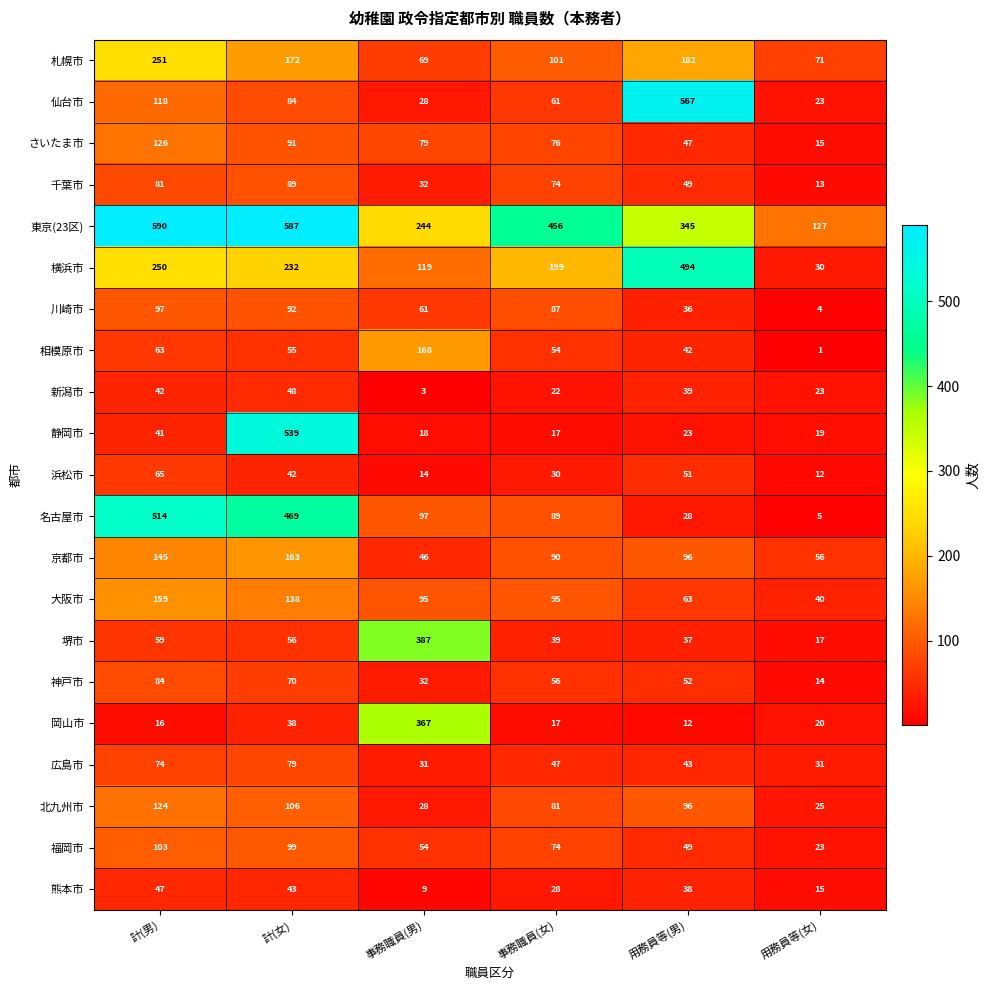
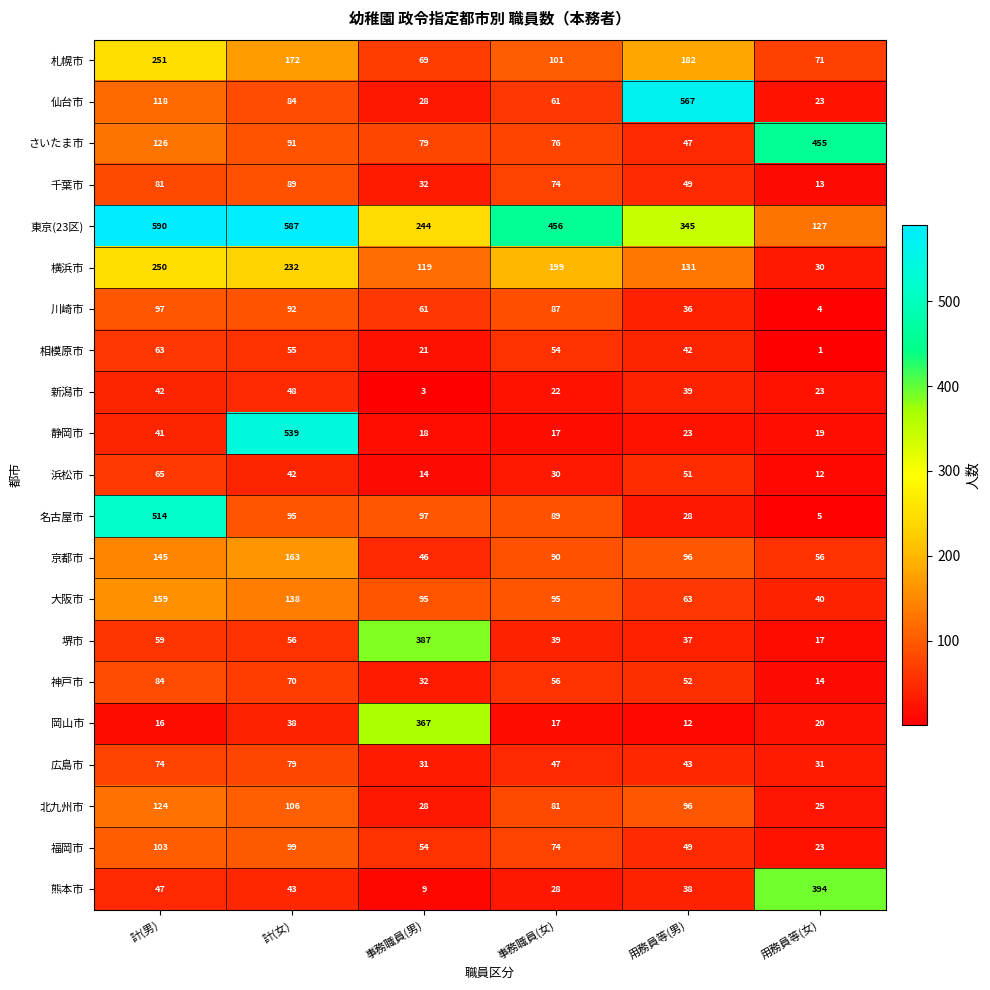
さいたま市, 用務員等(女): 15 -> 455
横浜市, 用務員等(男): 494 -> 131
相模原市, 事務職員(男): 168 -> 21
名古屋市, 計(女): 469 -> 95
熊本市, 用務員等(女): 15 -> 394
